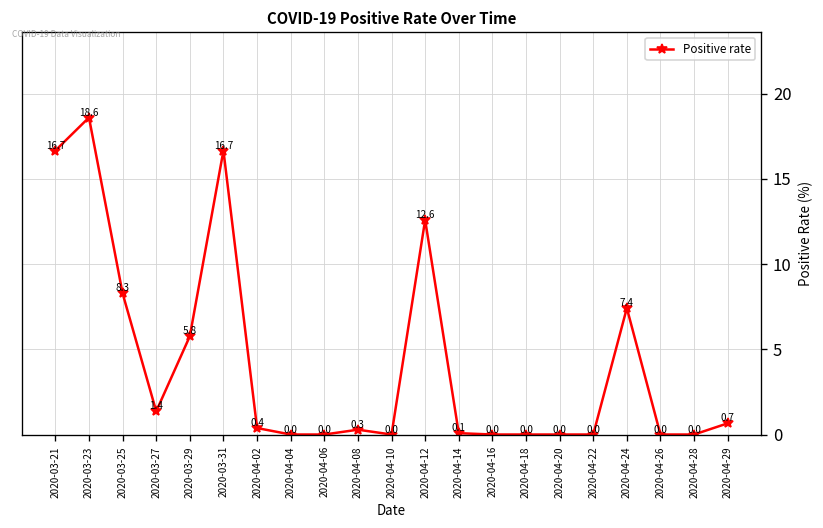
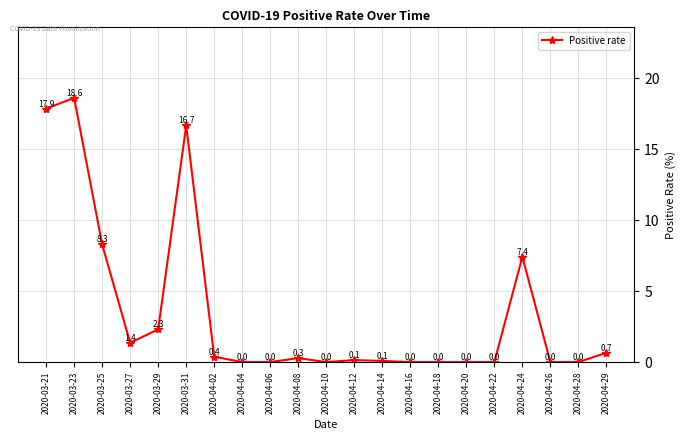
2020-03-21: 16.7 -> 17.9
2020-03-29: 5.8 -> 2.3
2020-04-12: 12.6 -> 0.1
